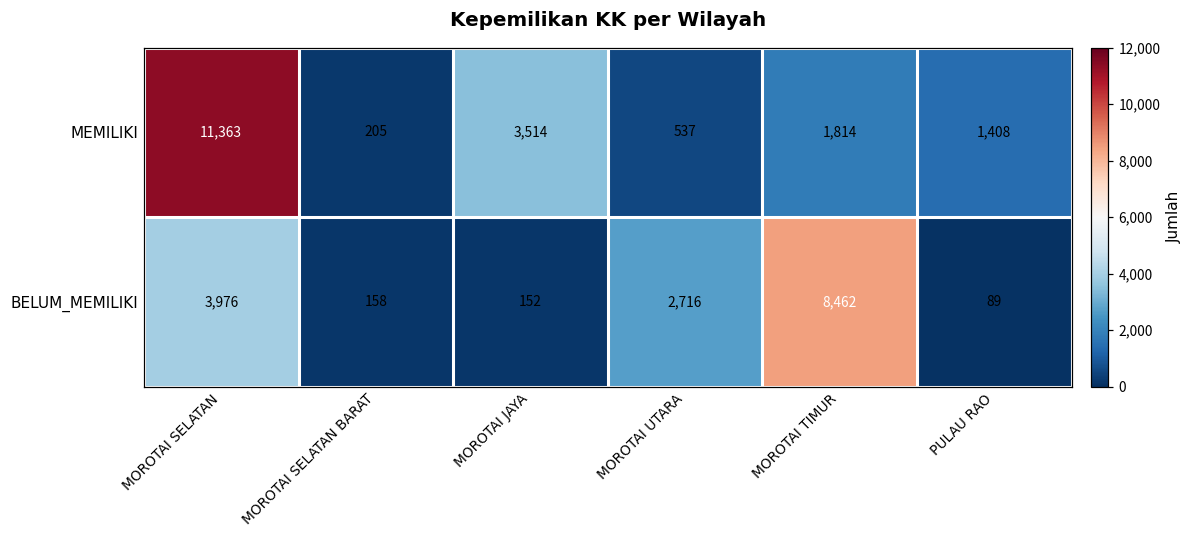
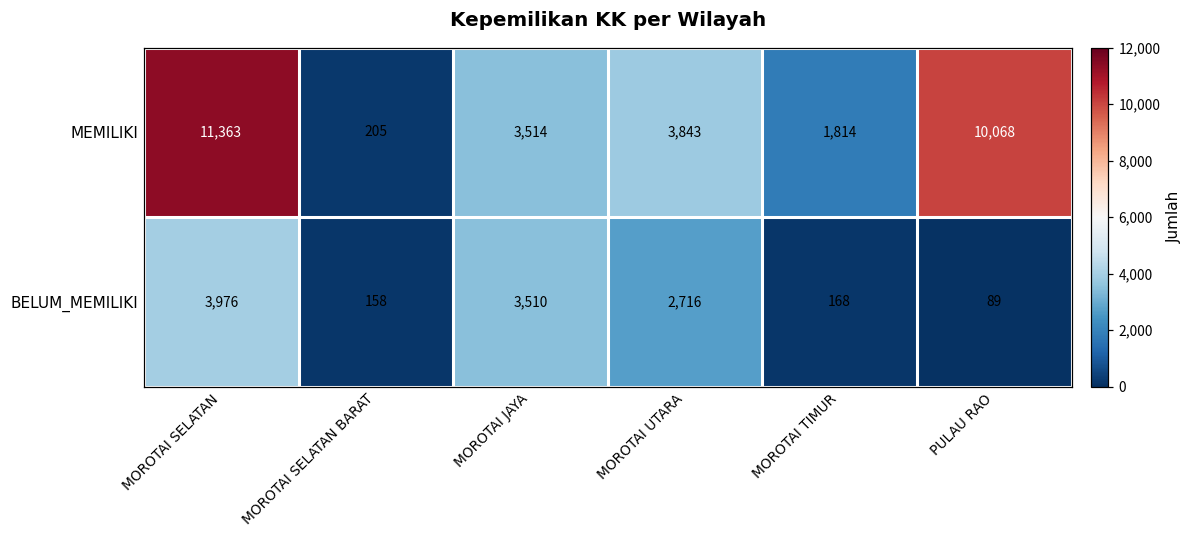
MEMILIKI, MOROTAI UTARA: 537 -> 3,843
MEMILIKI, PULAU RAO: 1,408 -> 10,068
BELUM_MEMILIKI, MOROTAI JAYA: 152 -> 3,510
BELUM_MEMILIKI, MOROTAI TIMUR: 8,462 -> 168
